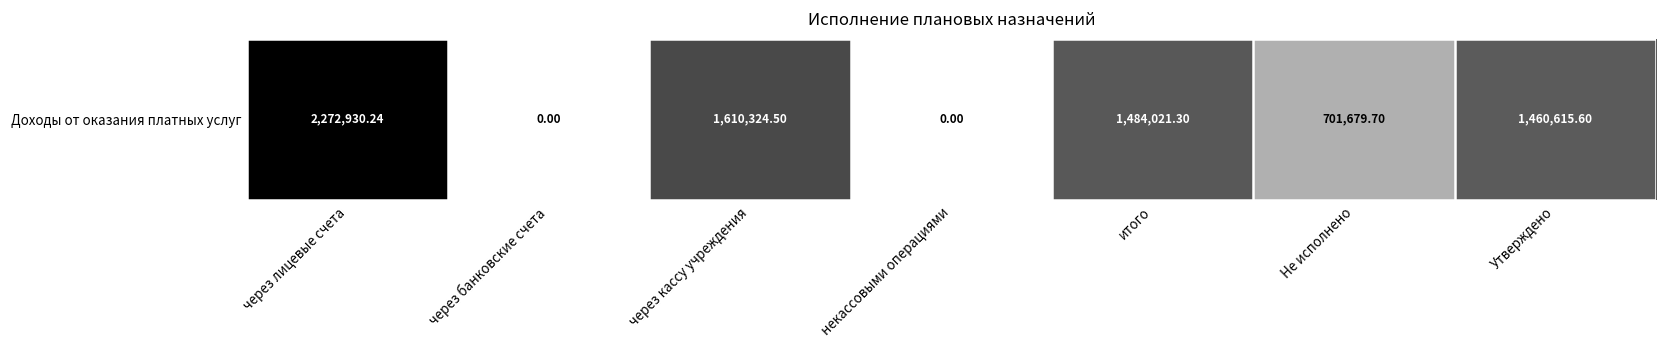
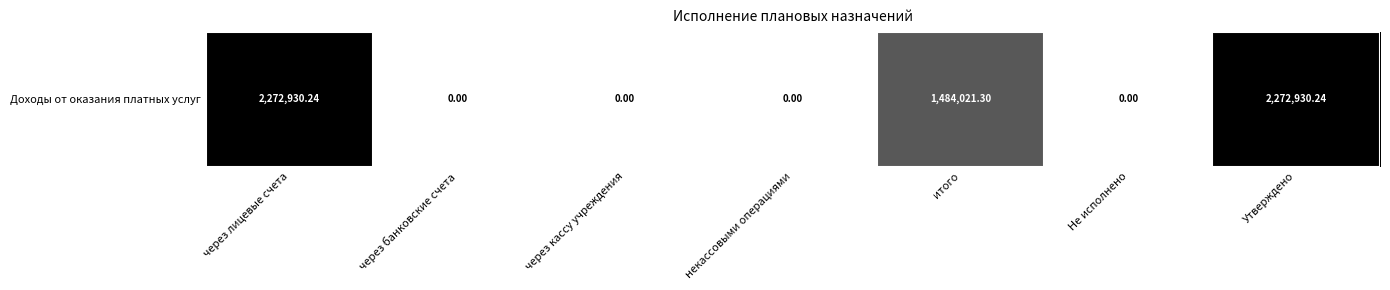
Доходы от оказания платных услуг, через кассу учреждения: 1,610,324.50 -> 0.00
Доходы от оказания платных услуг, Не исполнено: 701,679.70 -> 0.00
Доходы от оказания платных услуг, Утверждено: 1,460,615.60 -> 2,272,930.24
